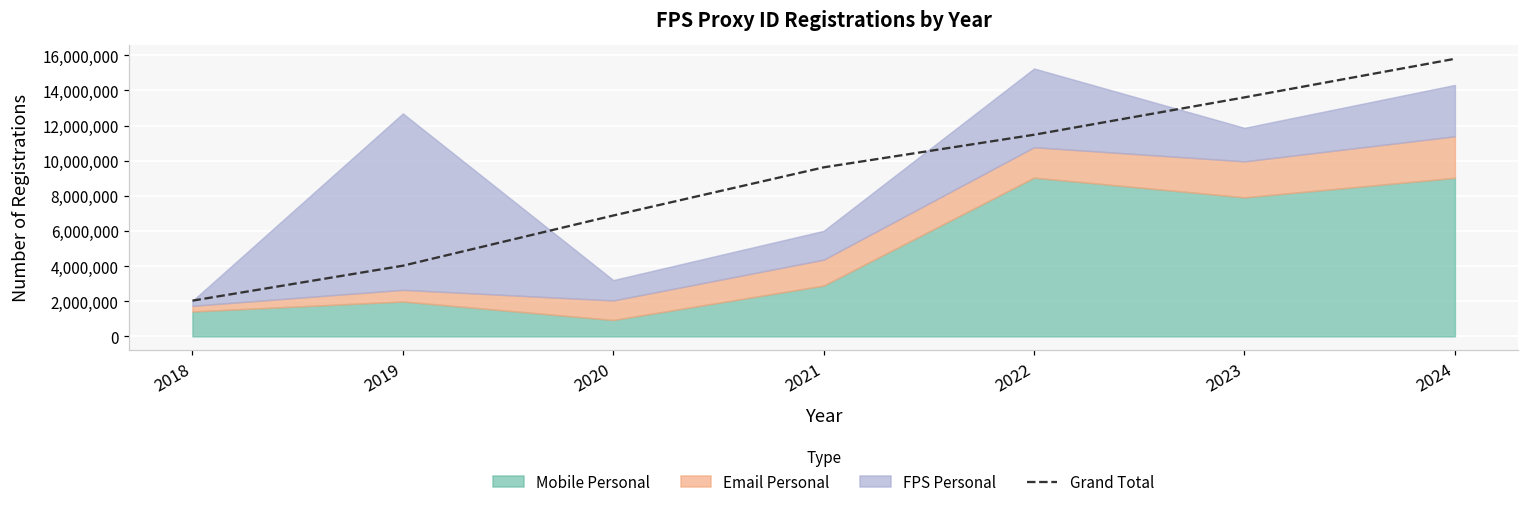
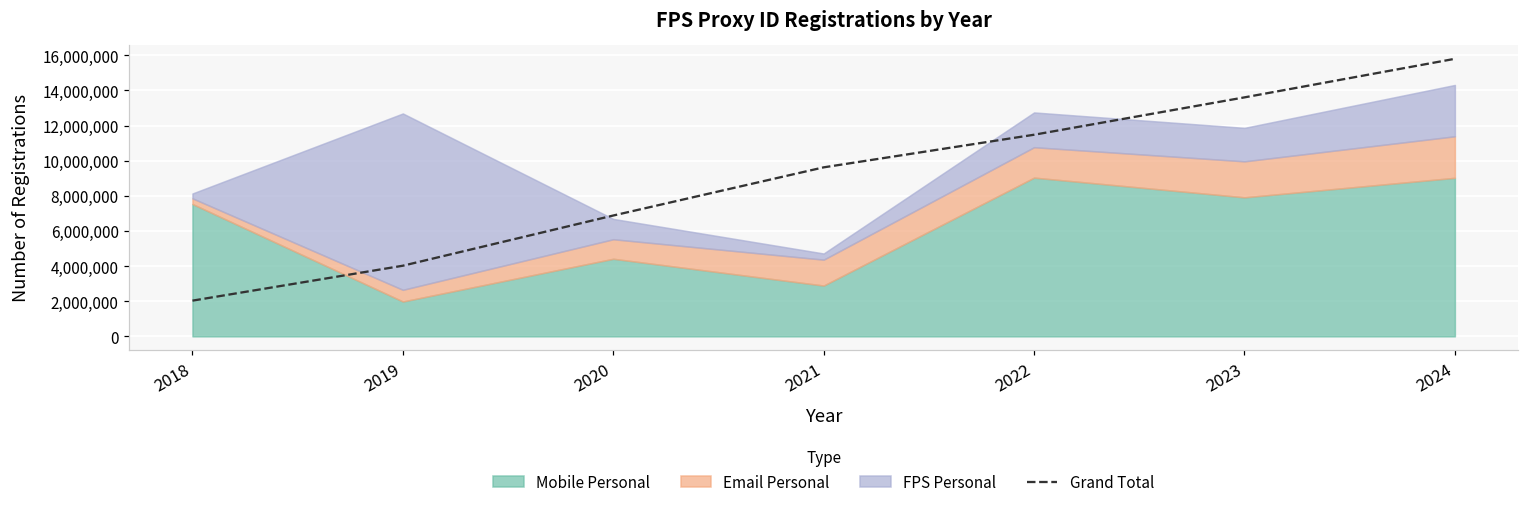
Mobile Personal, 2018: 1,400,000 -> 7,500,000
Mobile Personal, 2020: 900,000 -> 4,400,000
FPS Personal, 2021: 1,600,000 -> 300,000
FPS Personal, 2022: 4,500,000 -> 2,000,000
